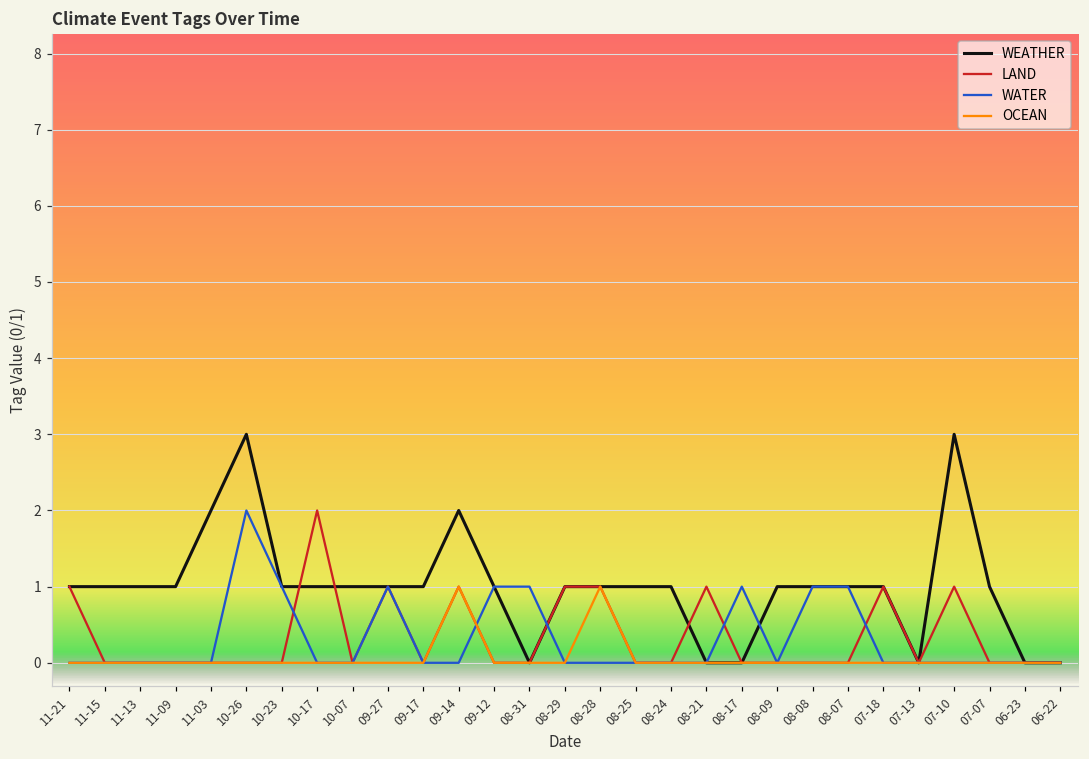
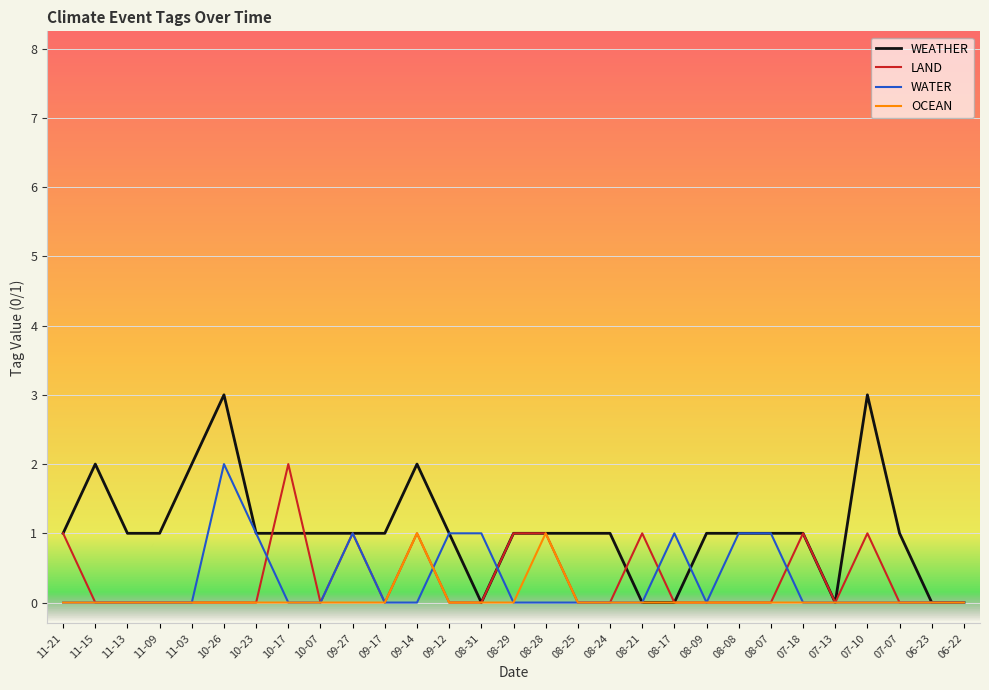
WEATHER, 11-15: 1 -> 2
